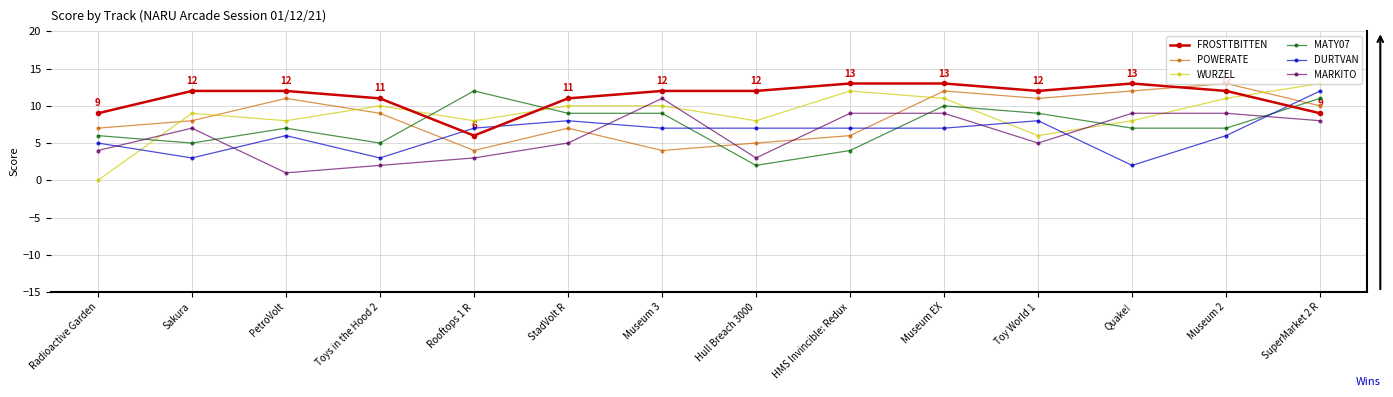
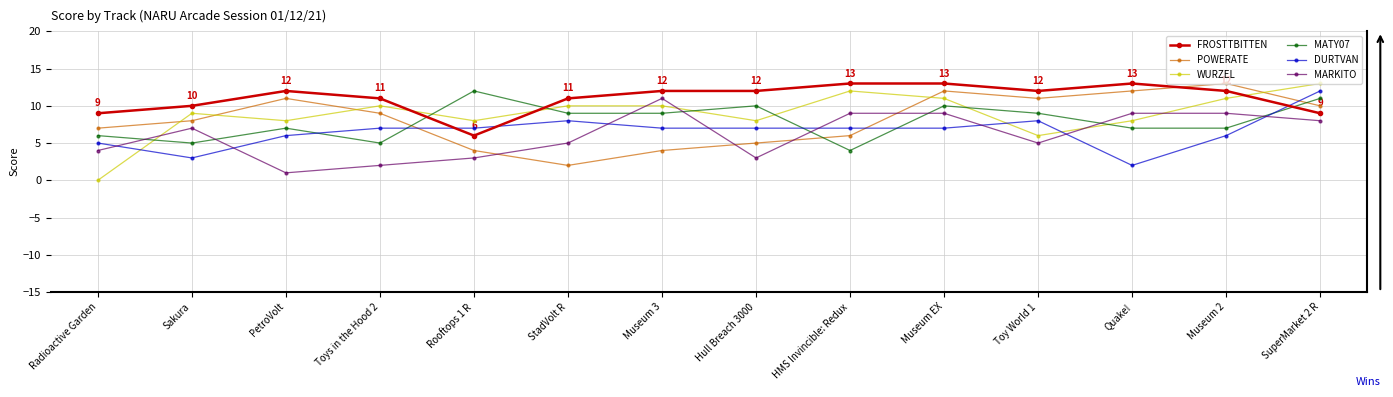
FROSTTBITTEN, Sakura: 12 -> 10
DURTVAN, Toys in the Hood 2: 3 -> 7
POWERATE, StadVolt R: 7 -> 2
MATY07, Hull Breach 3000: 2 -> 10
